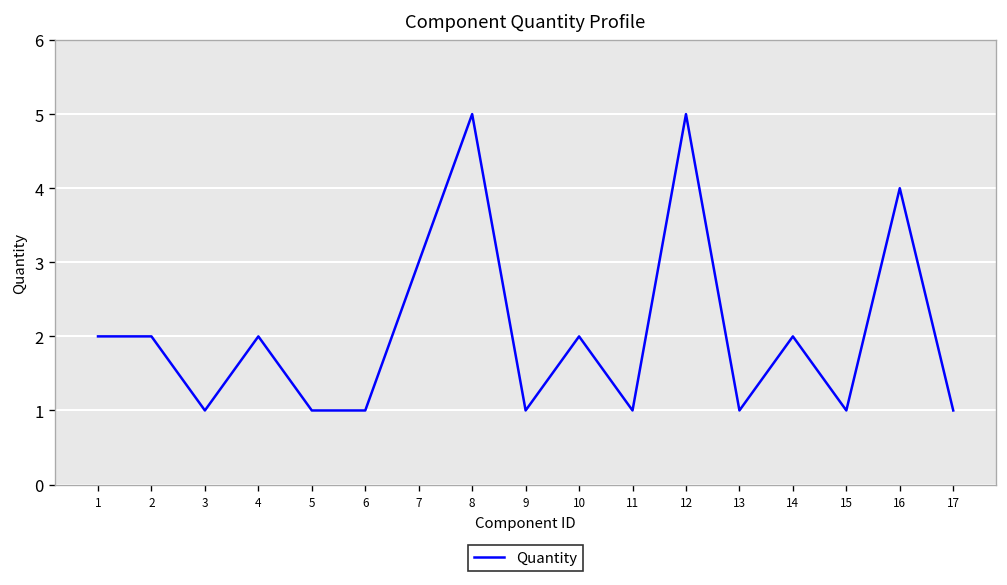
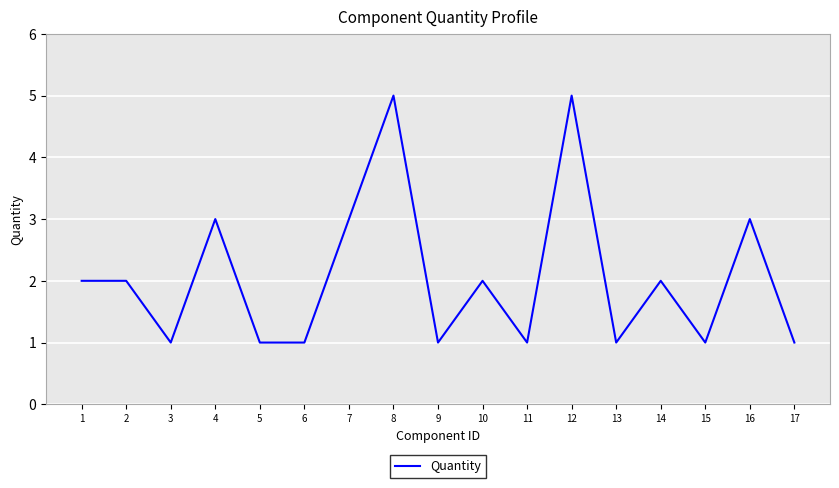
4: 2 -> 3
16: 4 -> 3
